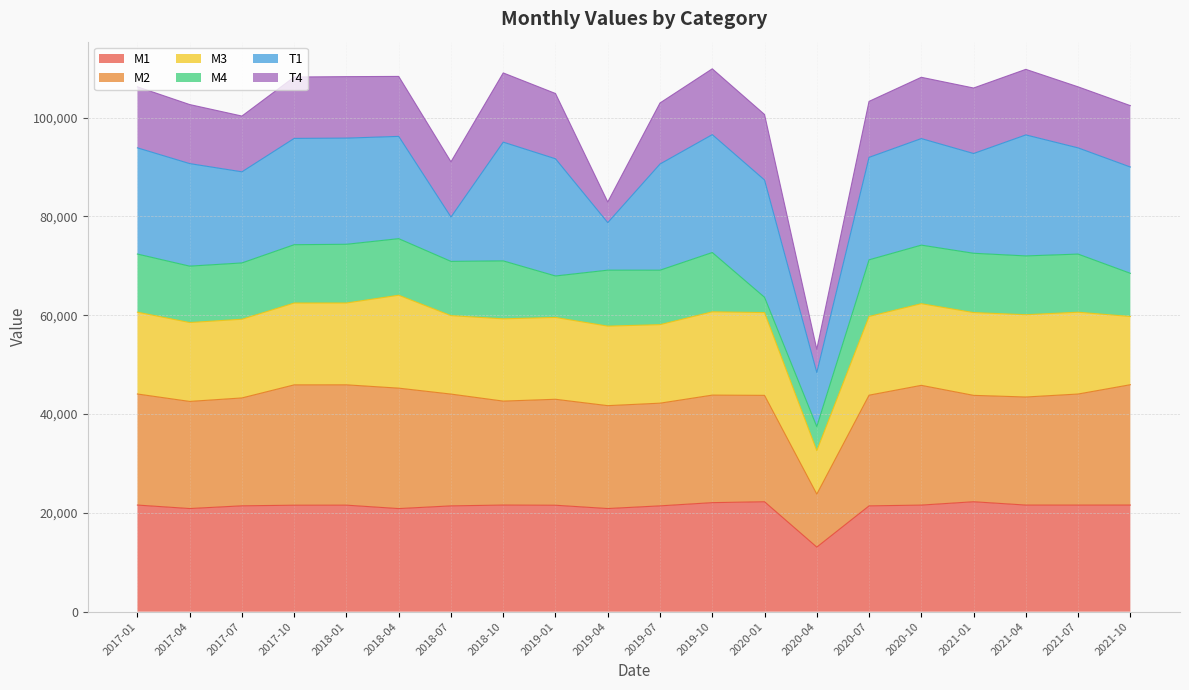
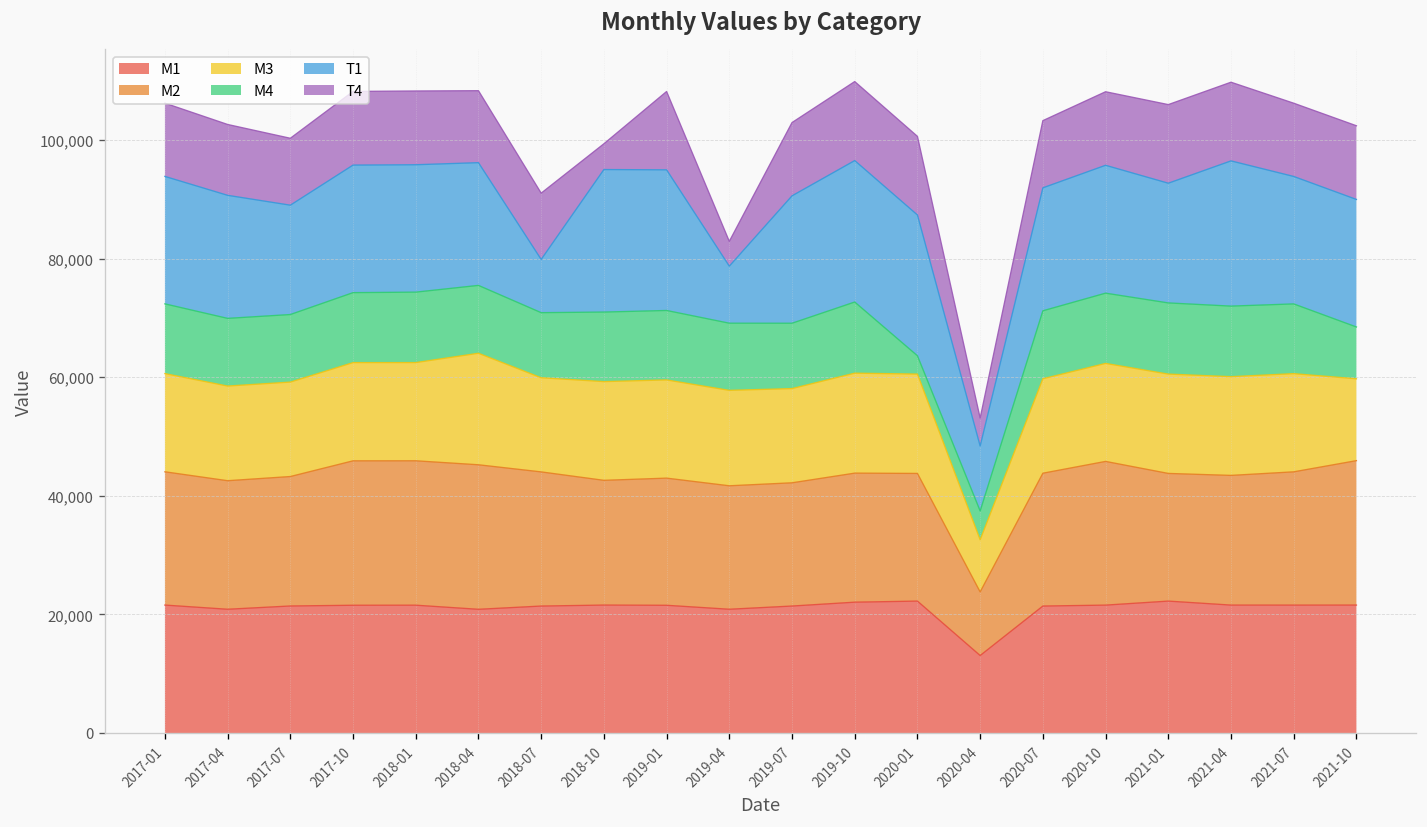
T4, 2018-10: 14,000 -> 4,000
M4, 2019-01: 8,000 -> 12,000
